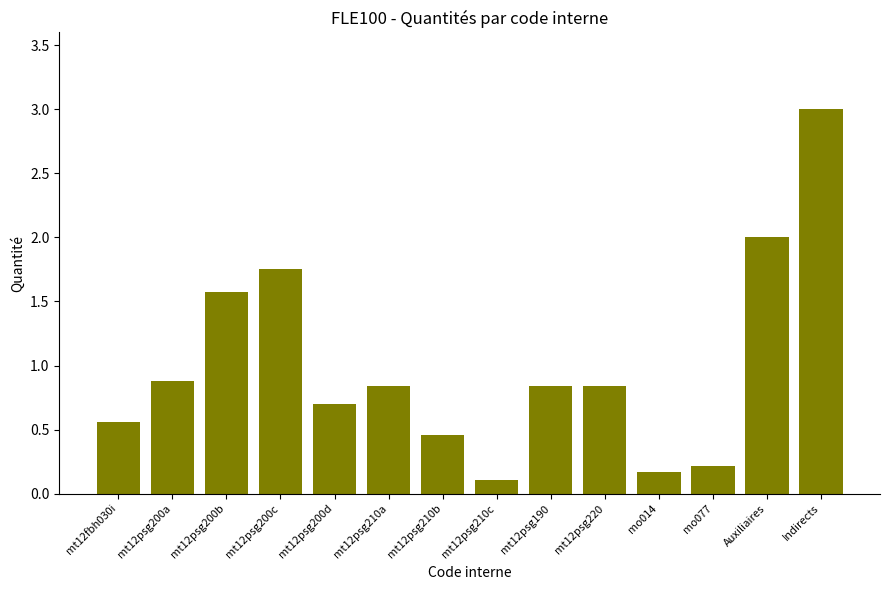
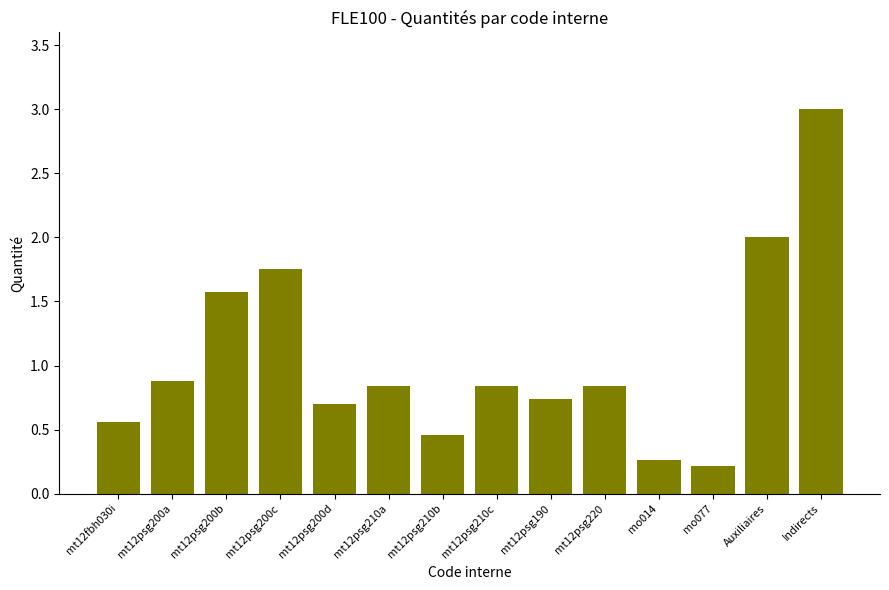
mt12psg210c: 0.11 -> 0.84
mt12psg190: 0.84 -> 0.74
mo014: 0.17 -> 0.27
